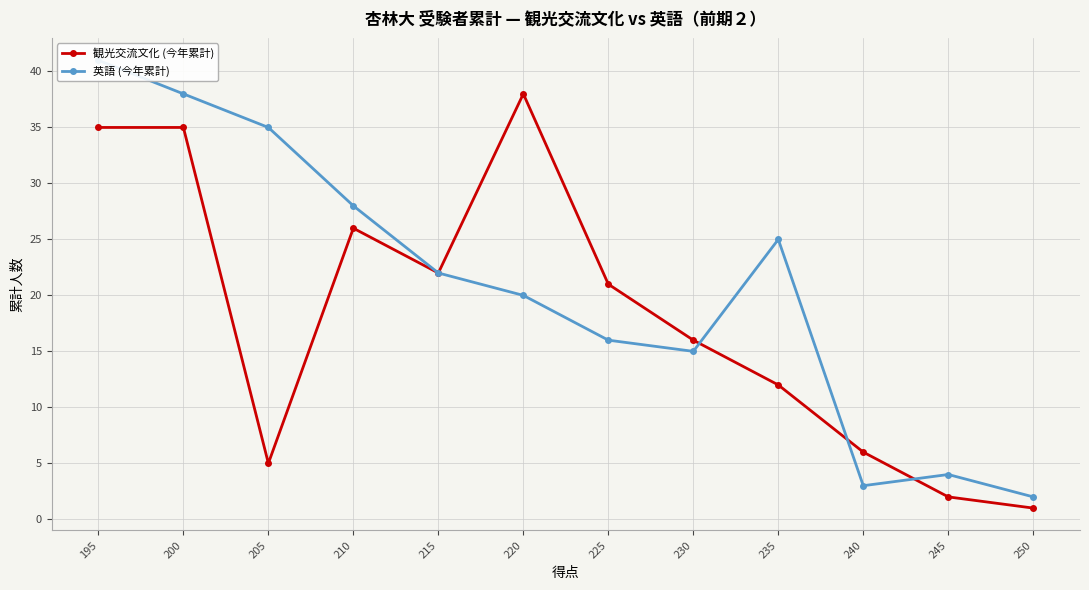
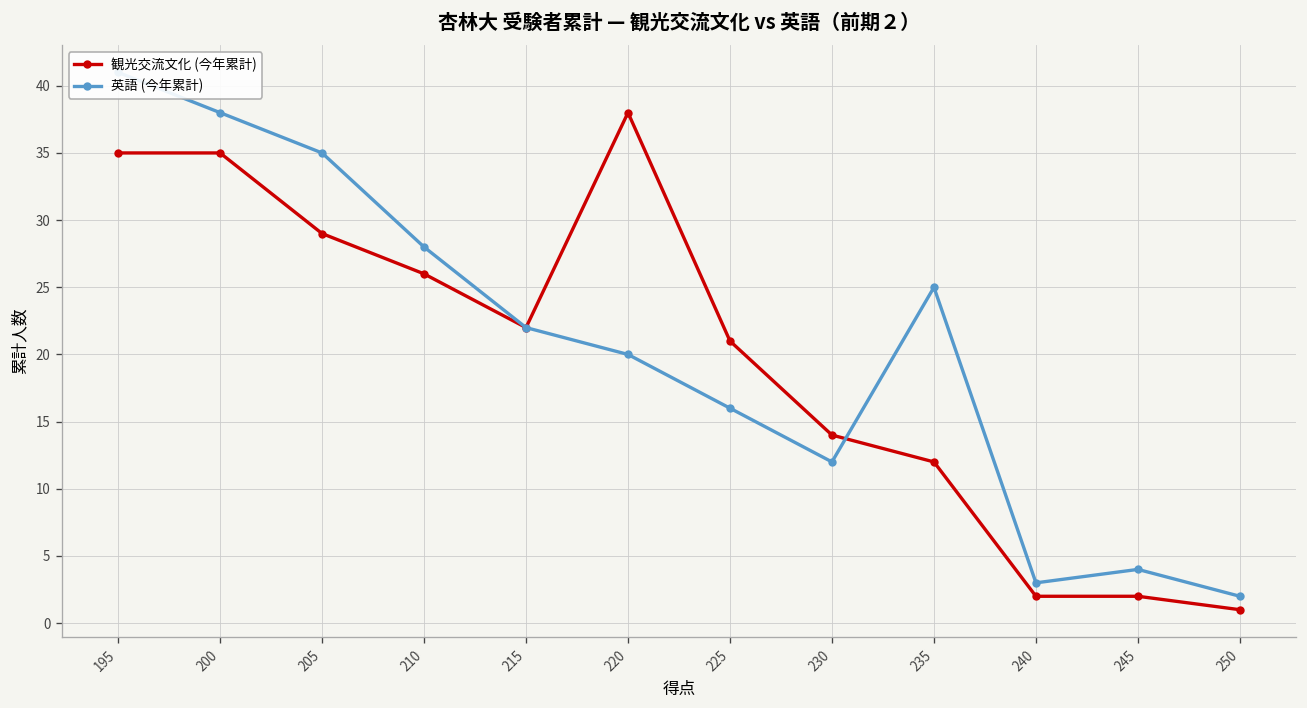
観光交流文化 (今年累計), 205: 5 -> 29
観光交流文化 (今年累計), 230: 16 -> 14
英語 (今年累計), 230: 15 -> 12
観光交流文化 (今年累計), 240: 6 -> 2
